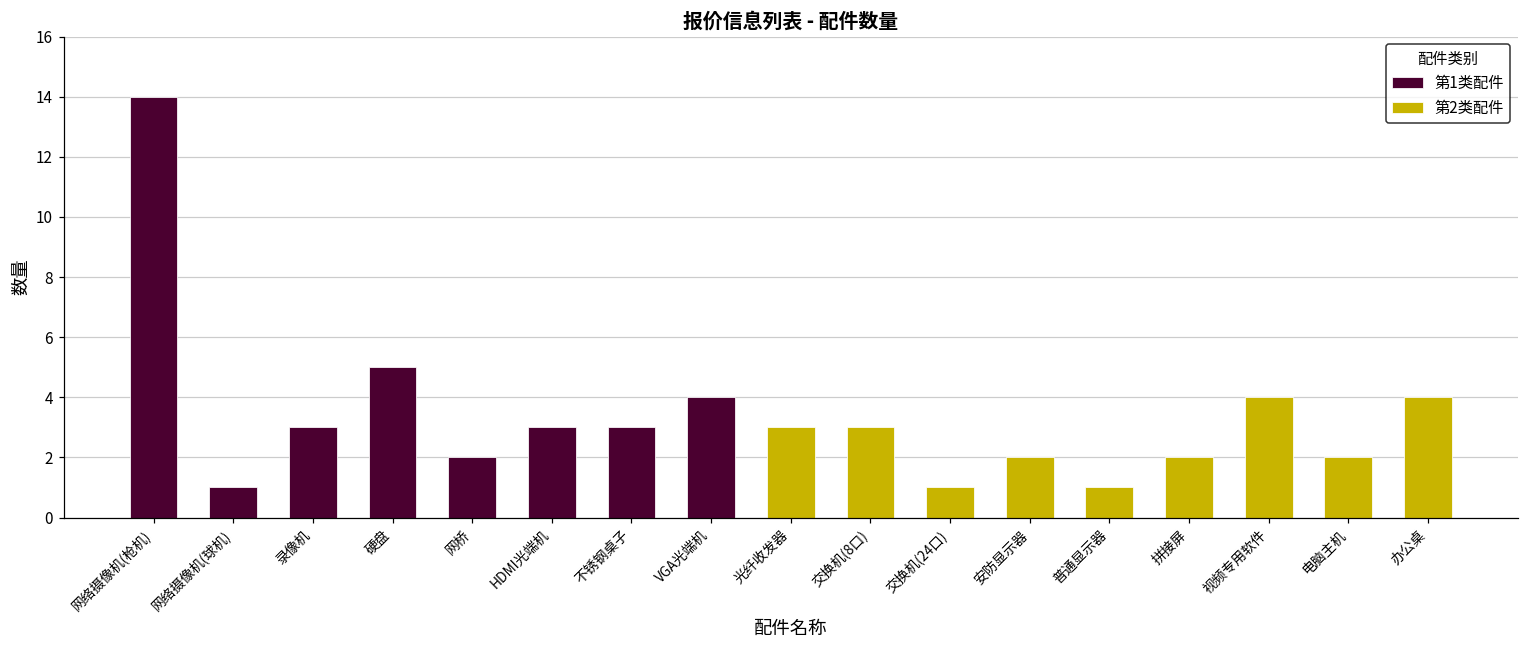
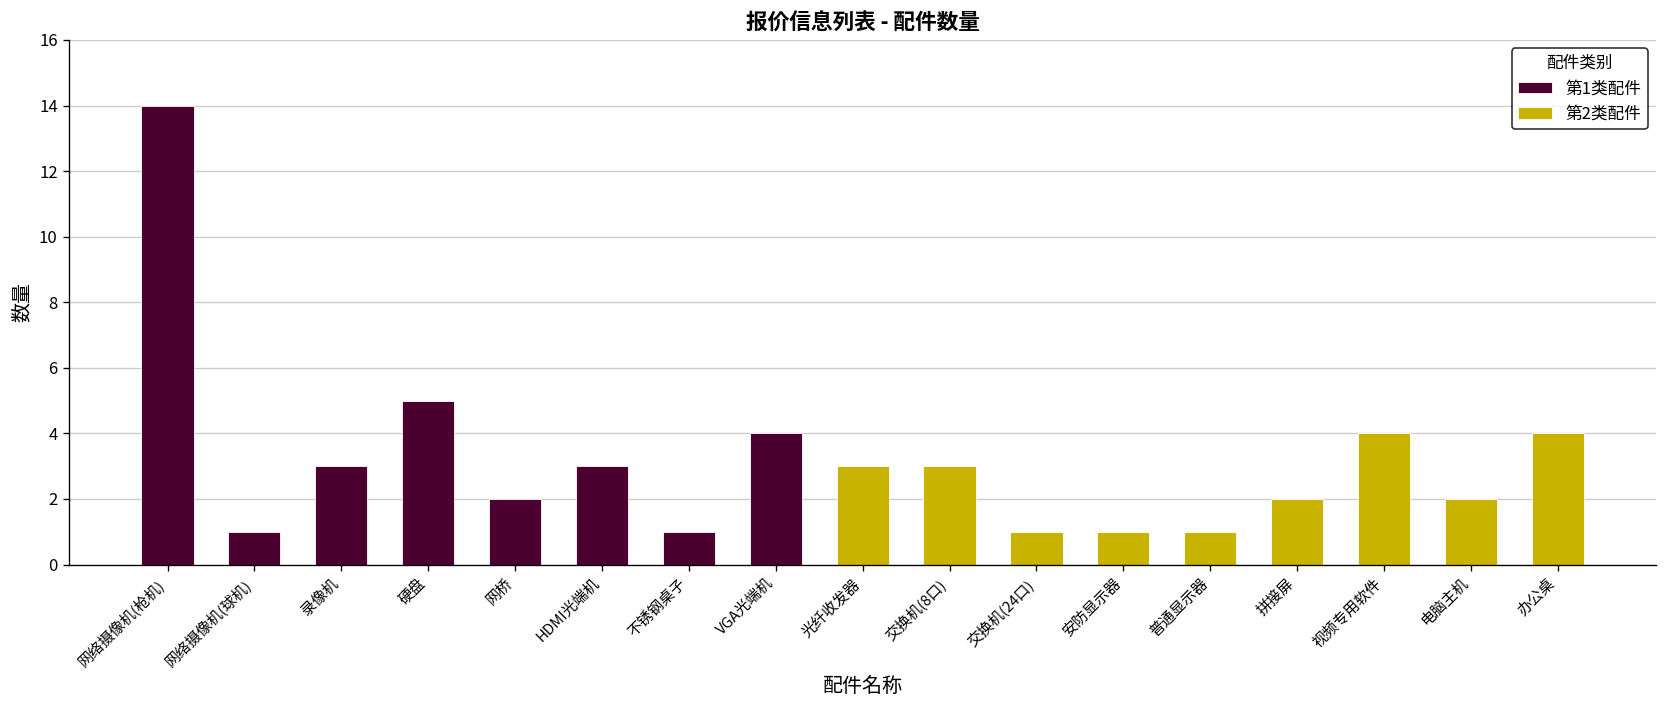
第1类配件, 不锈钢桌子: 3 -> 1
第2类配件, 安防显示器: 2 -> 1
